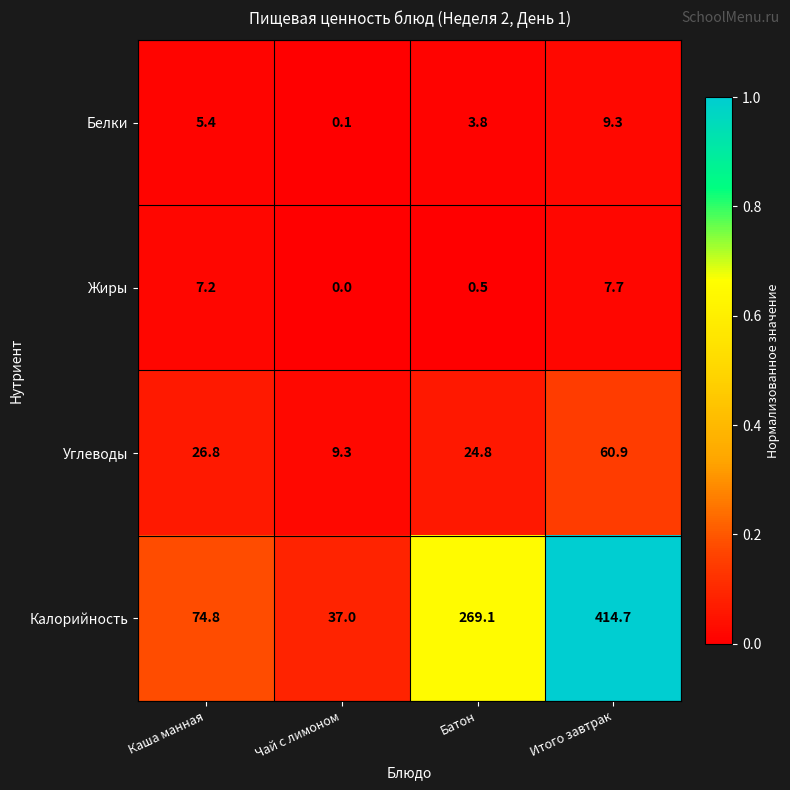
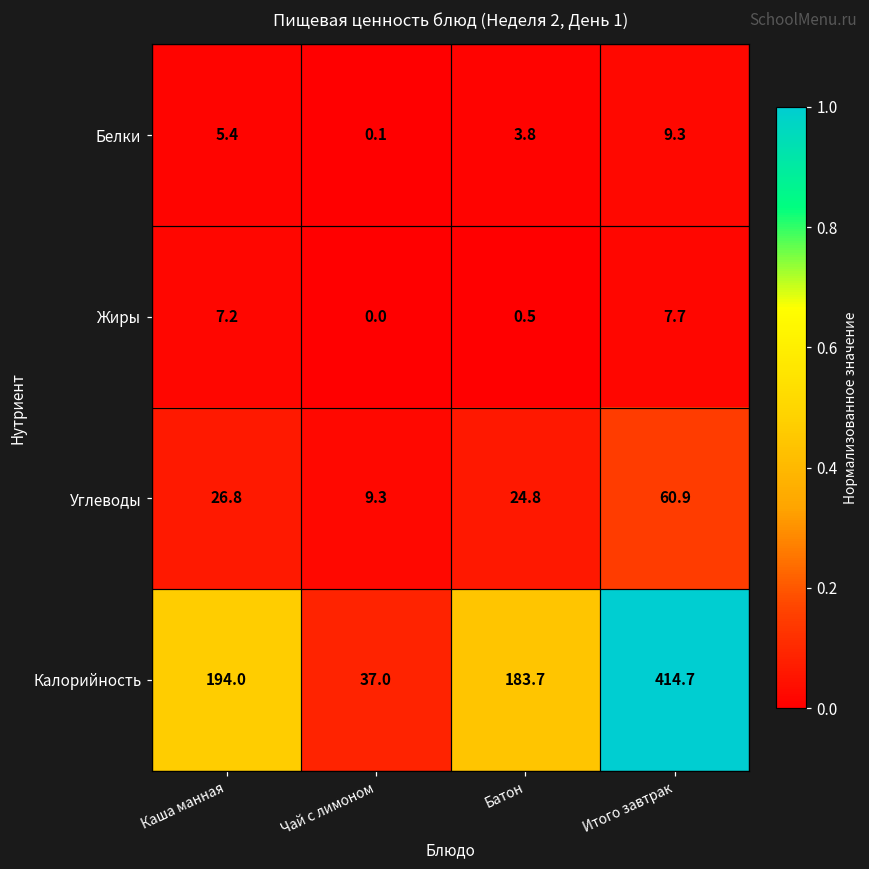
Калорийность, Каша манная: 74.8 -> 194.0
Калорийность, Батон: 269.1 -> 183.7
